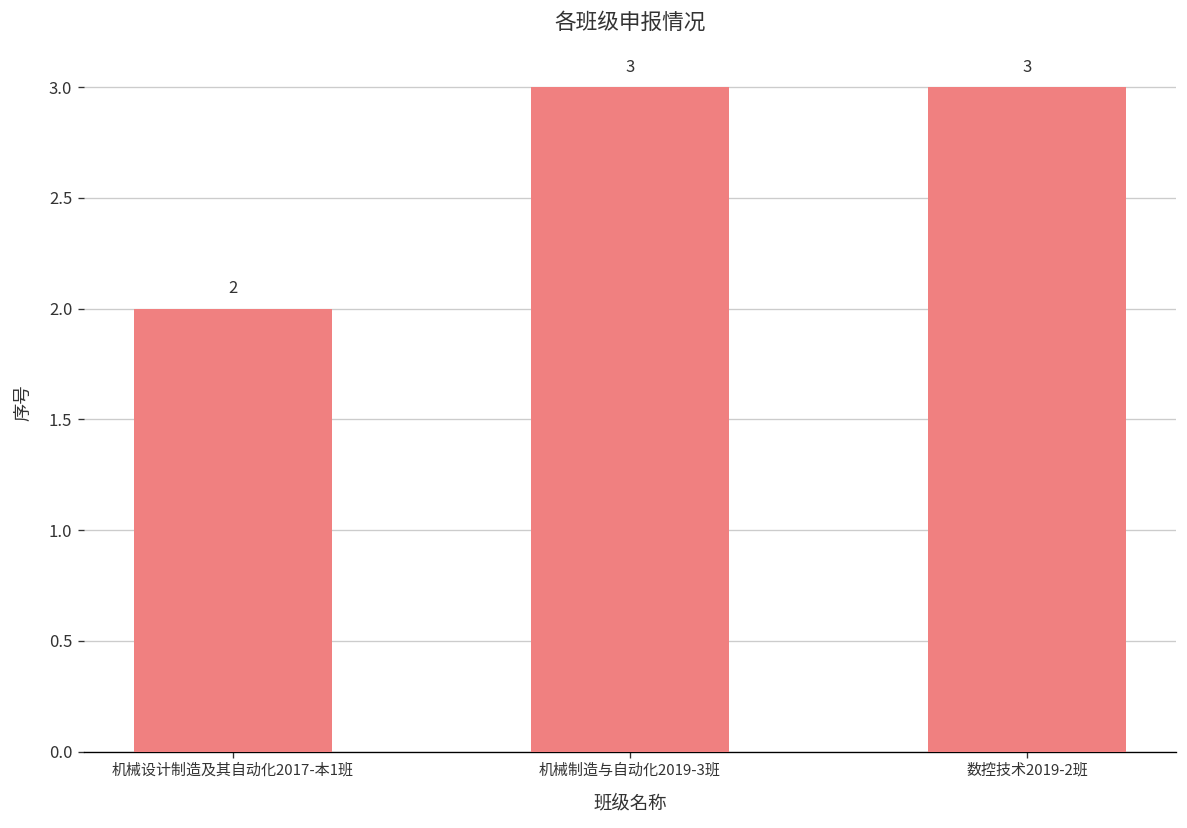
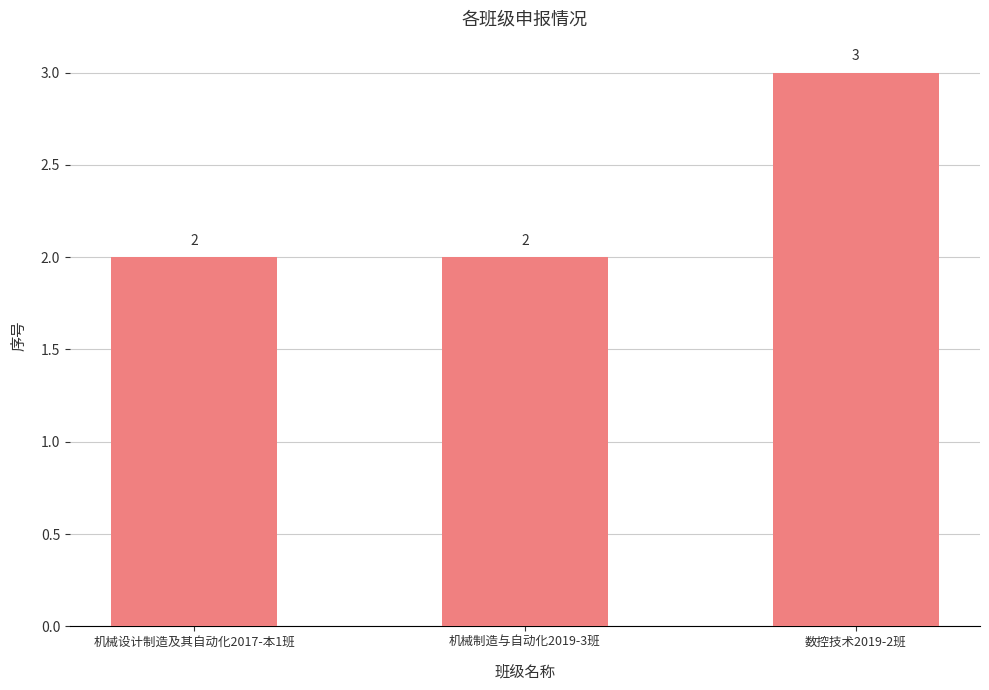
机械制造与自动化2019-3班: 3 -> 2
